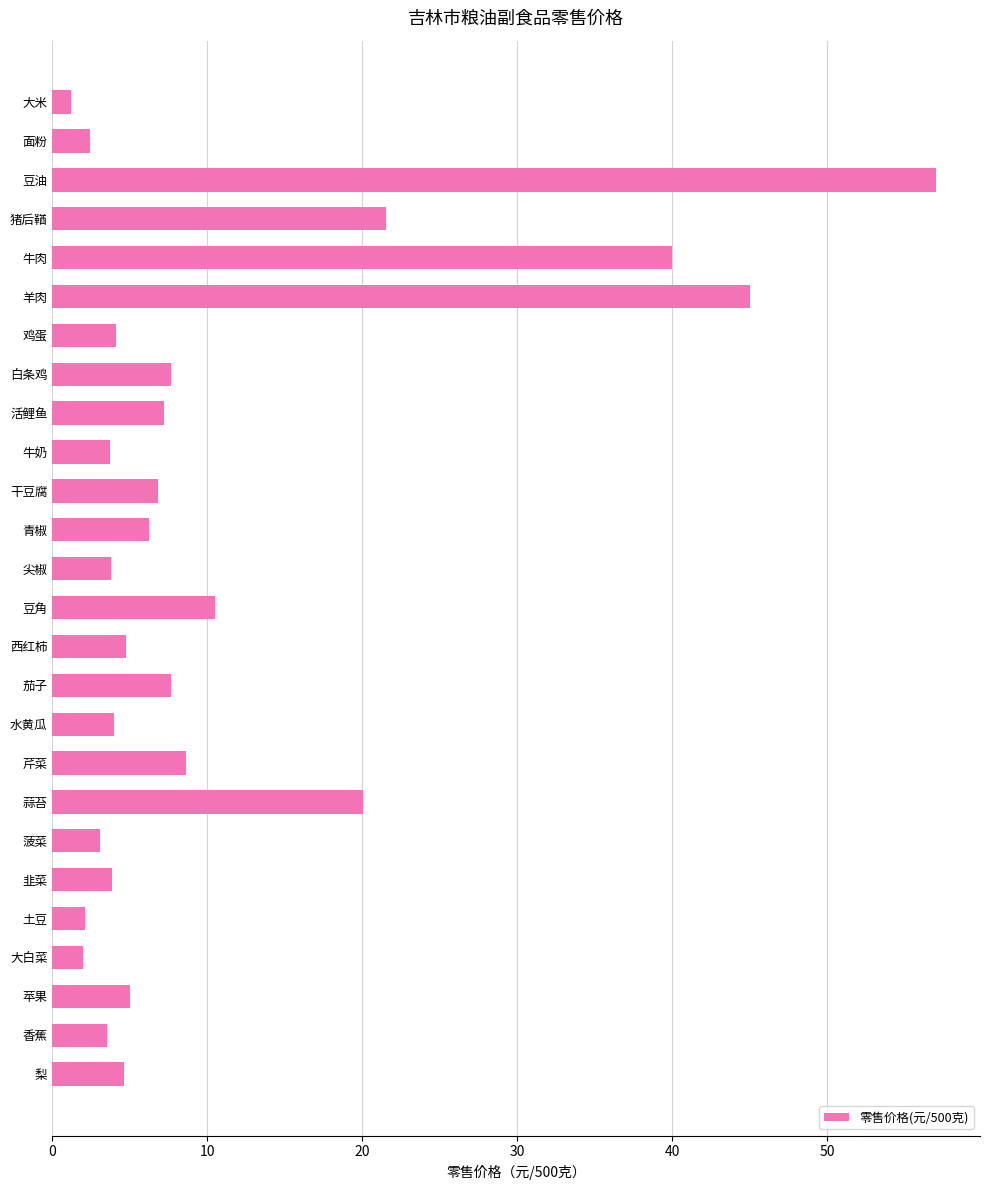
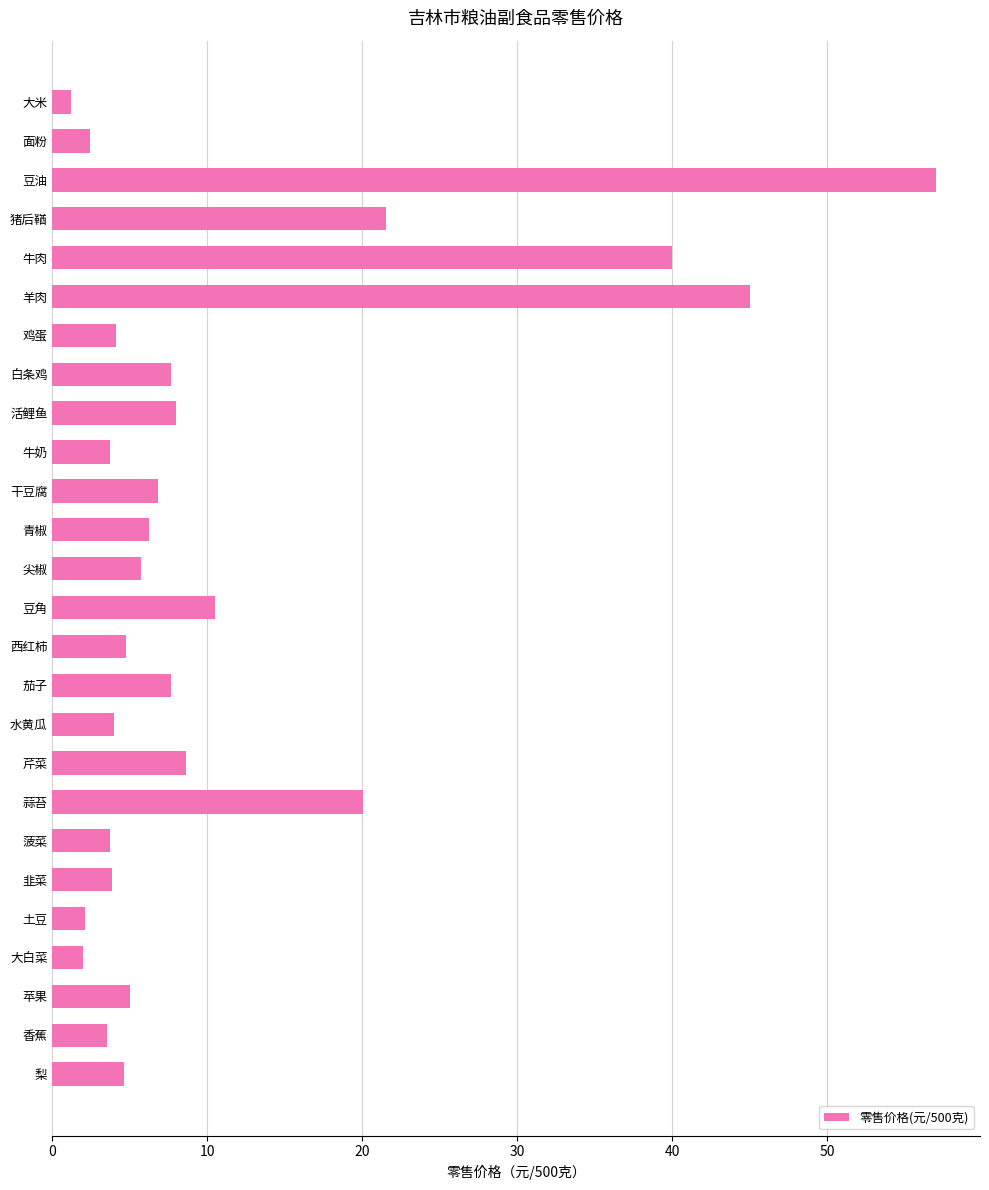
活鲤鱼: 7.2 -> 8.0
尖椒: 3.8 -> 5.8
菠菜: 3.1 -> 3.8
